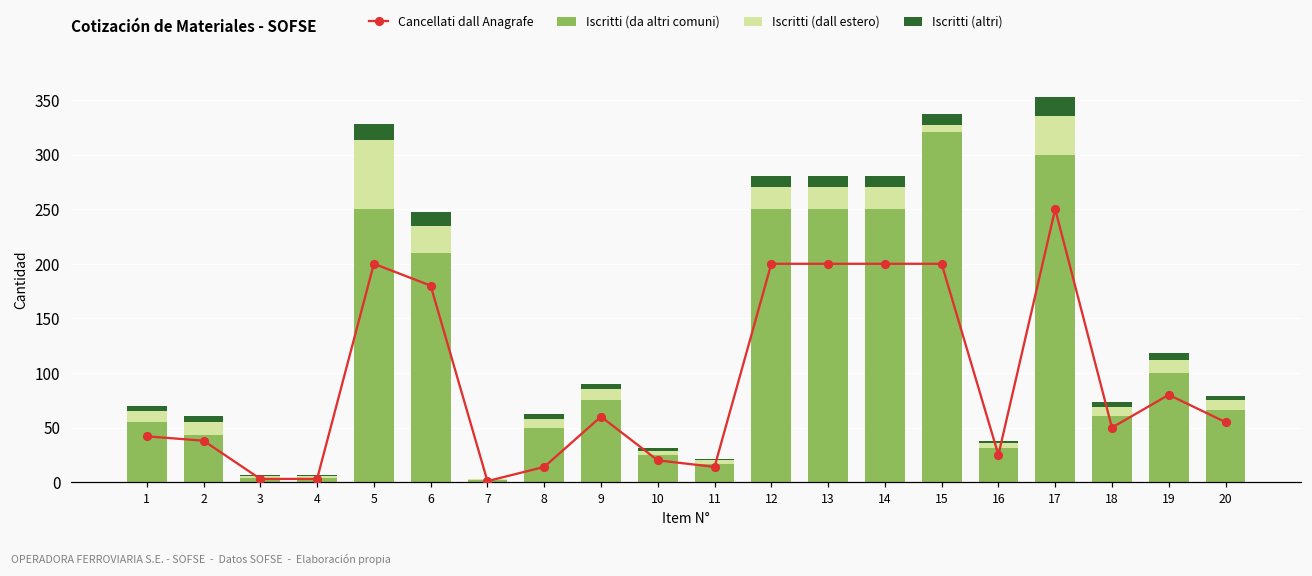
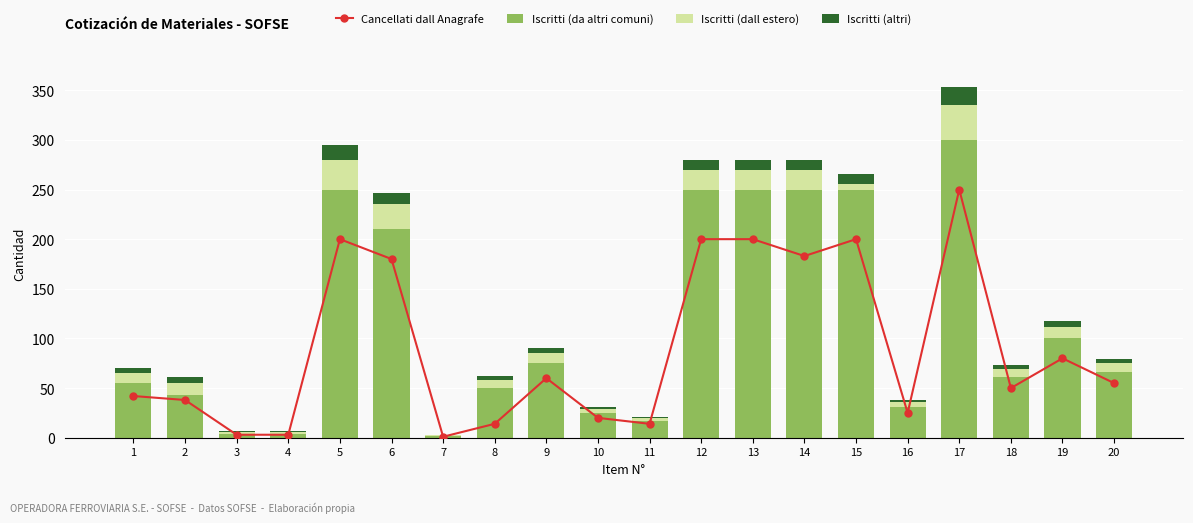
Iscritti (dall estero), 5: 60 -> 30
Cancellati dall Anagrafe, 14: 200 -> 180
Iscritti (da altri comuni), 15: 320 -> 250
